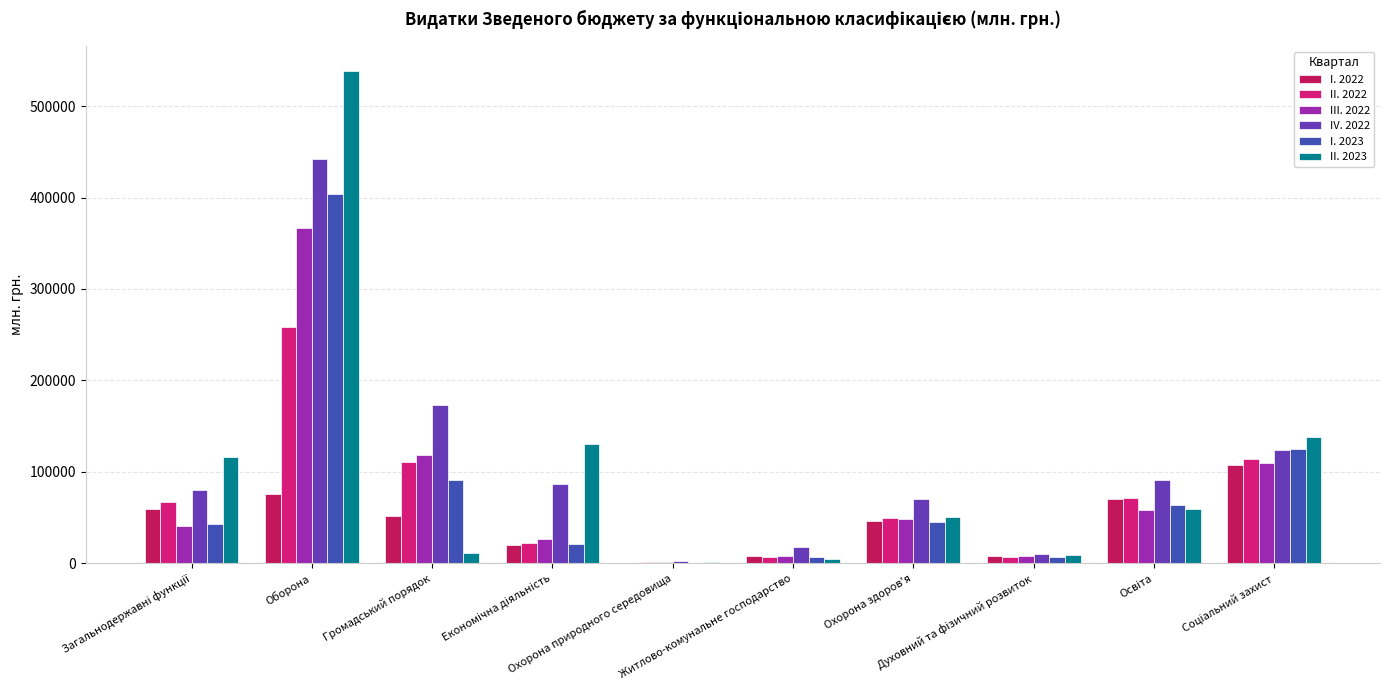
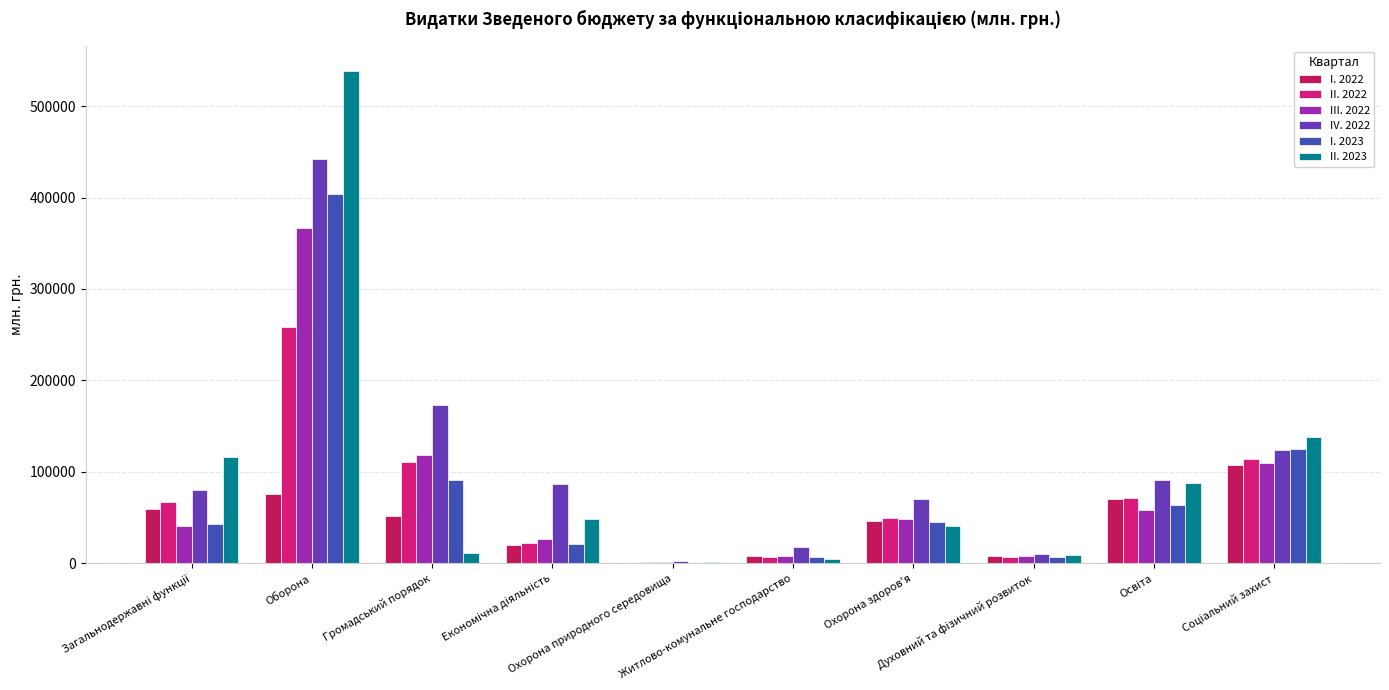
II. 2023, Економічна діяльність: 130000 -> 50000
II. 2023, Охорона здоров'я: 50000 -> 40000
II. 2023, Освіта: 60000 -> 90000
